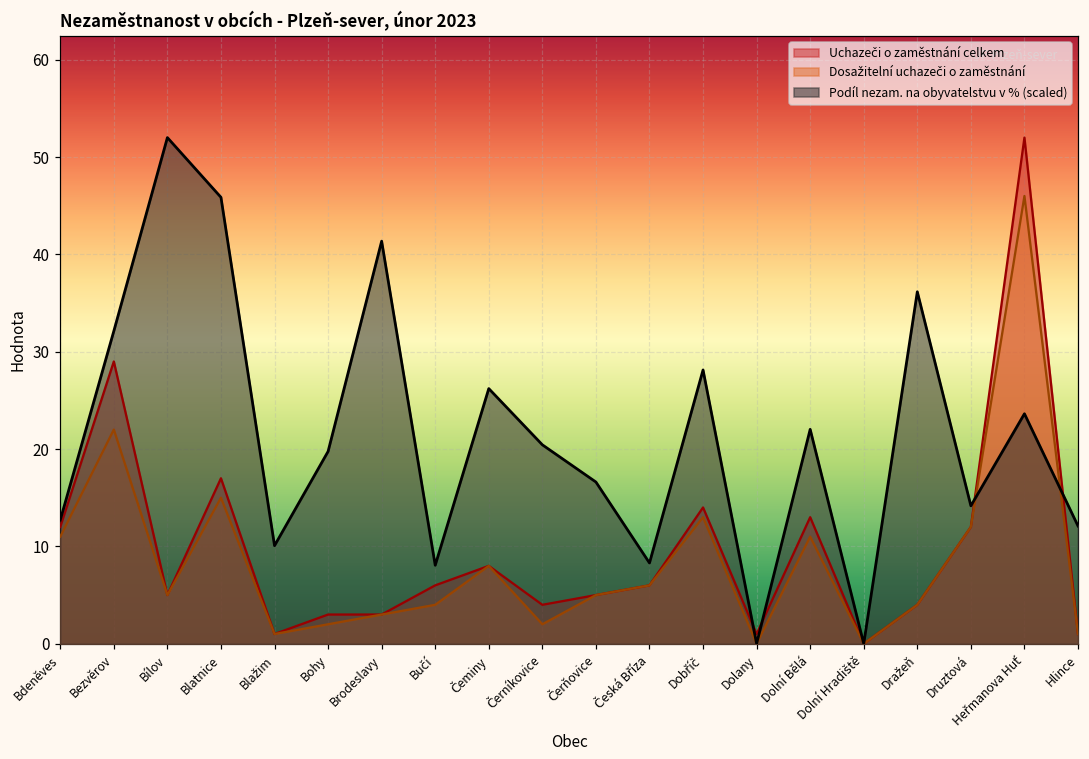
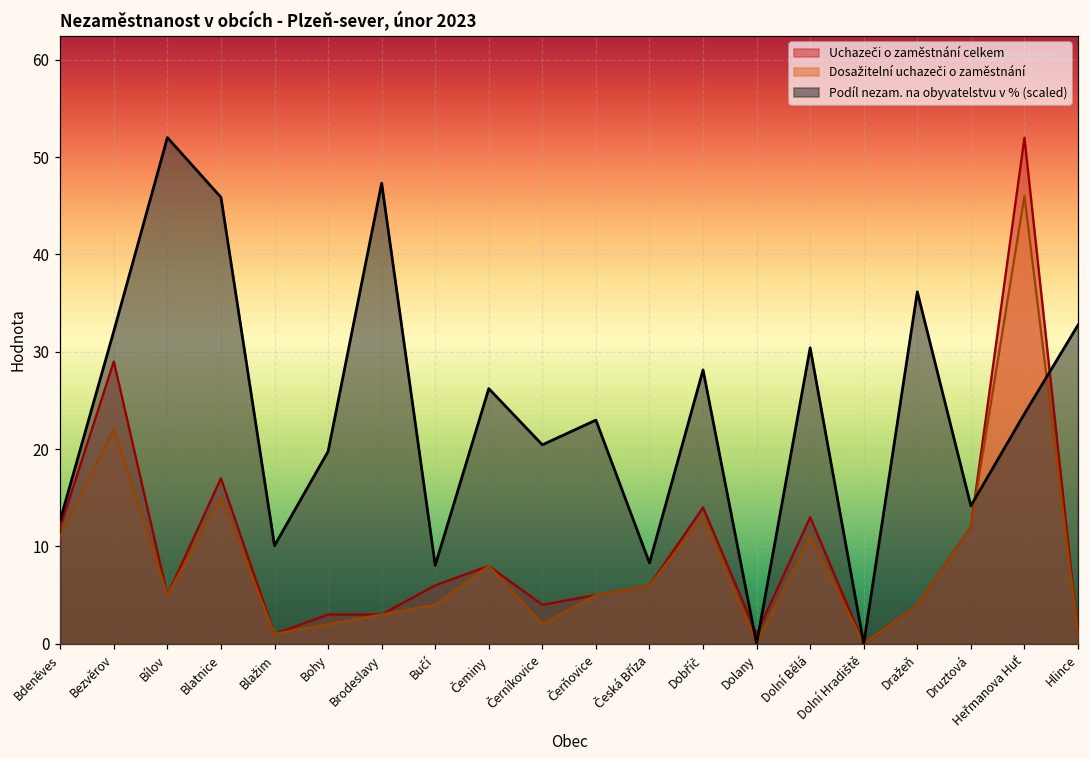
Podíl nezam. na obyvatelstvu v % (scaled), Brodeslavy: 41 -> 47
Podíl nezam. na obyvatelstvu v % (scaled), Čerňovice: 17 -> 23
Podíl nezam. na obyvatelstvu v % (scaled), Dolní Bělá: 22 -> 30
Podíl nezam. na obyvatelstvu v % (scaled), Hlince: 12 -> 33
